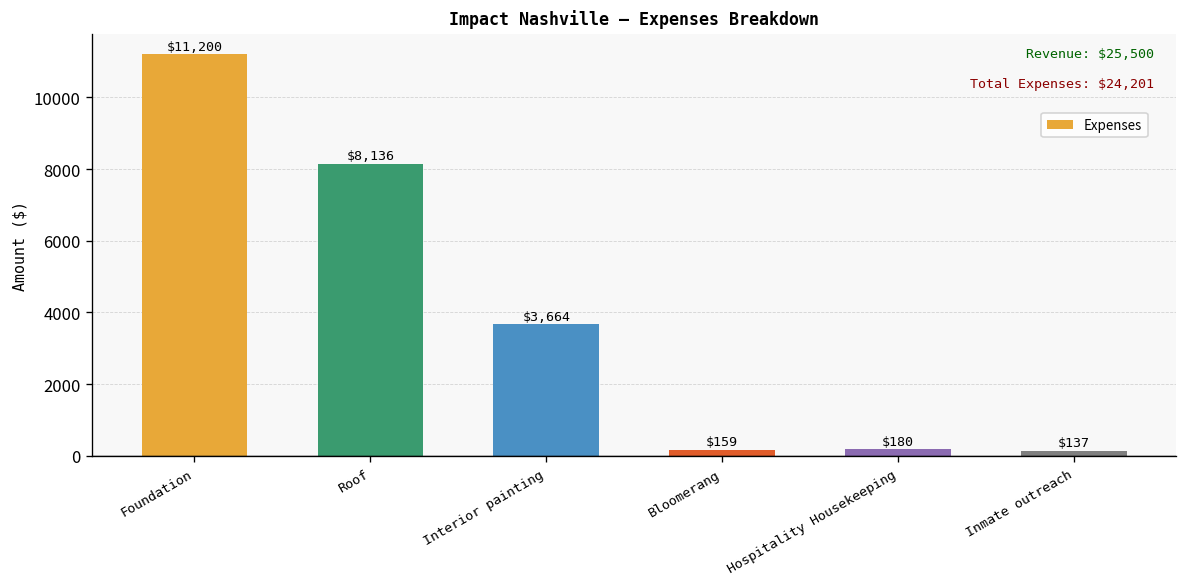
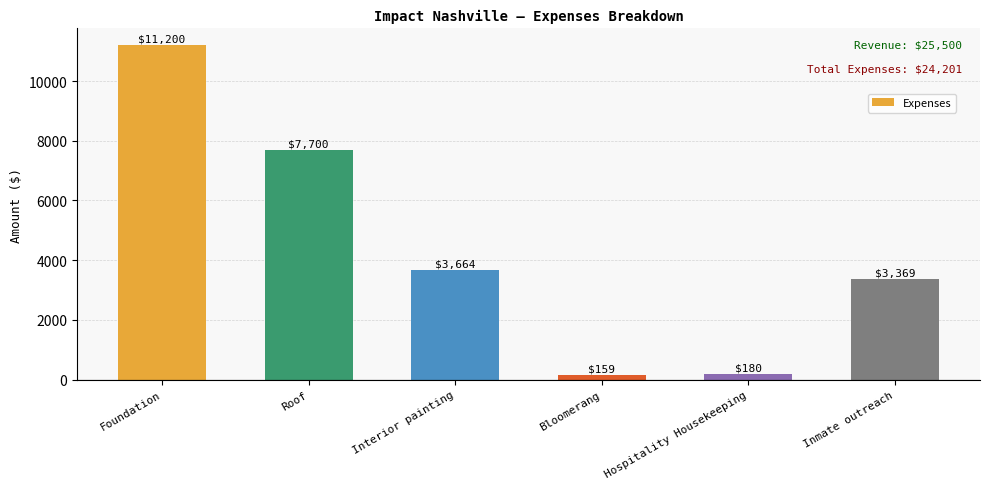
Roof: $8,136 -> $7,700
Inmate outreach: $137 -> $3,369
